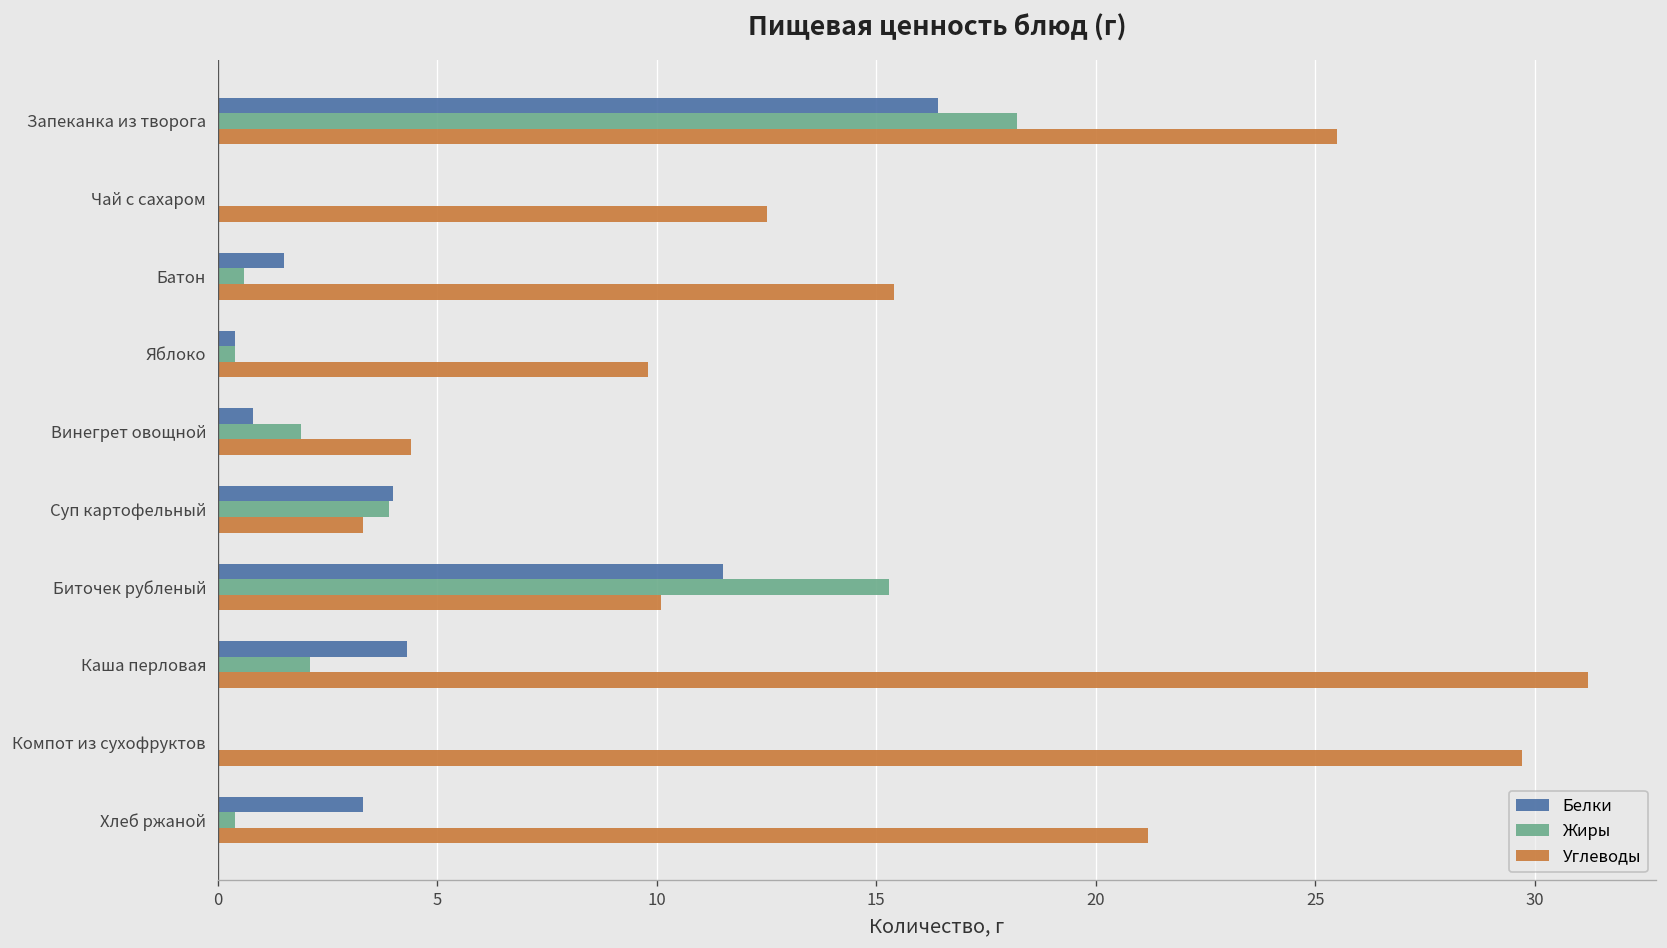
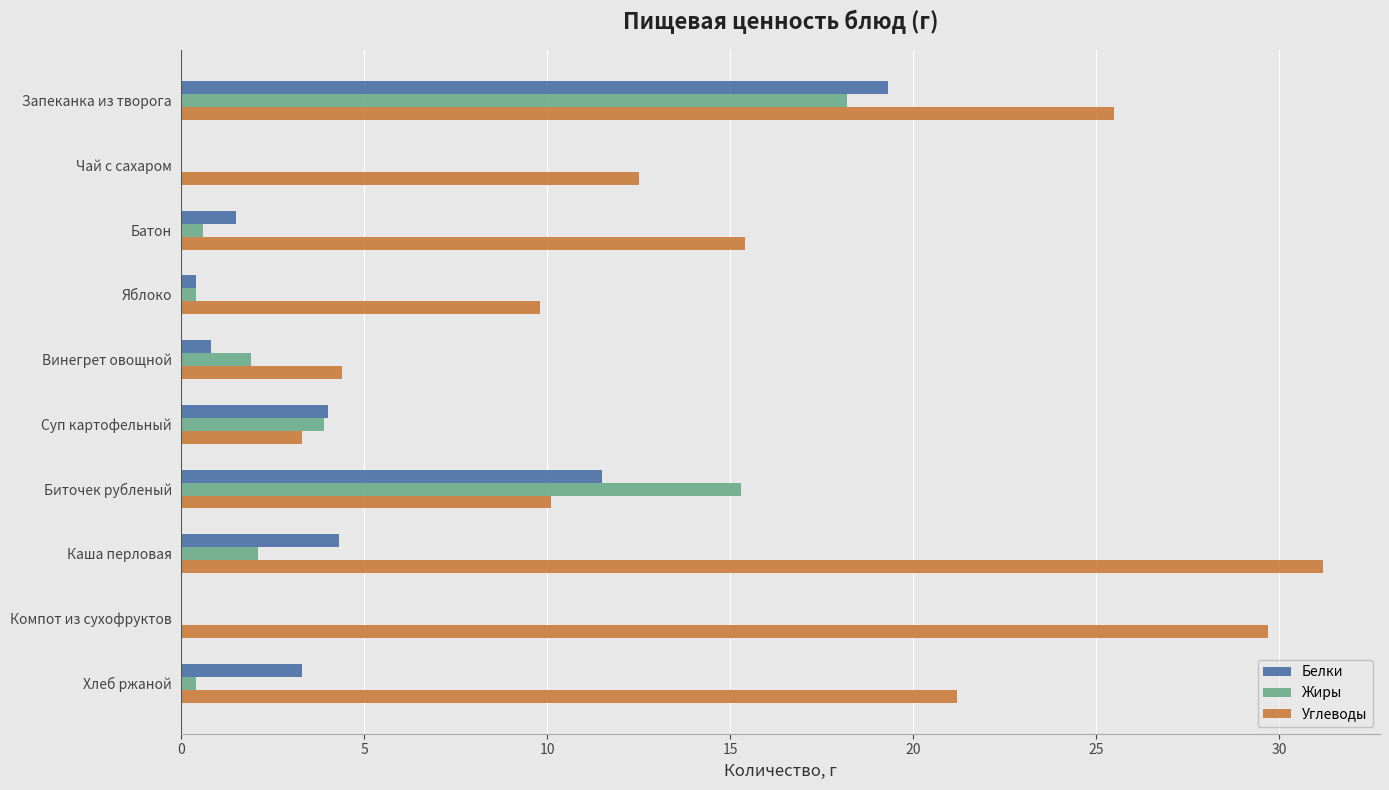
Белки, Запеканка из творога: 16.4 -> 19.3
